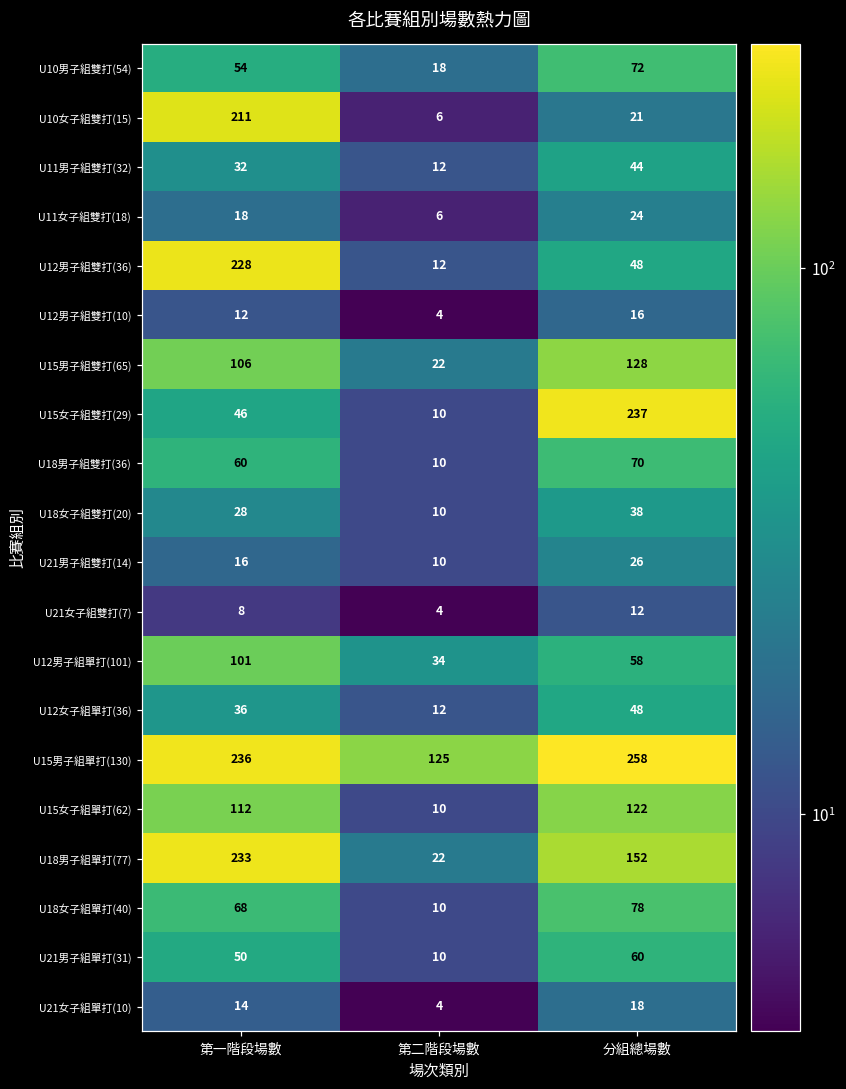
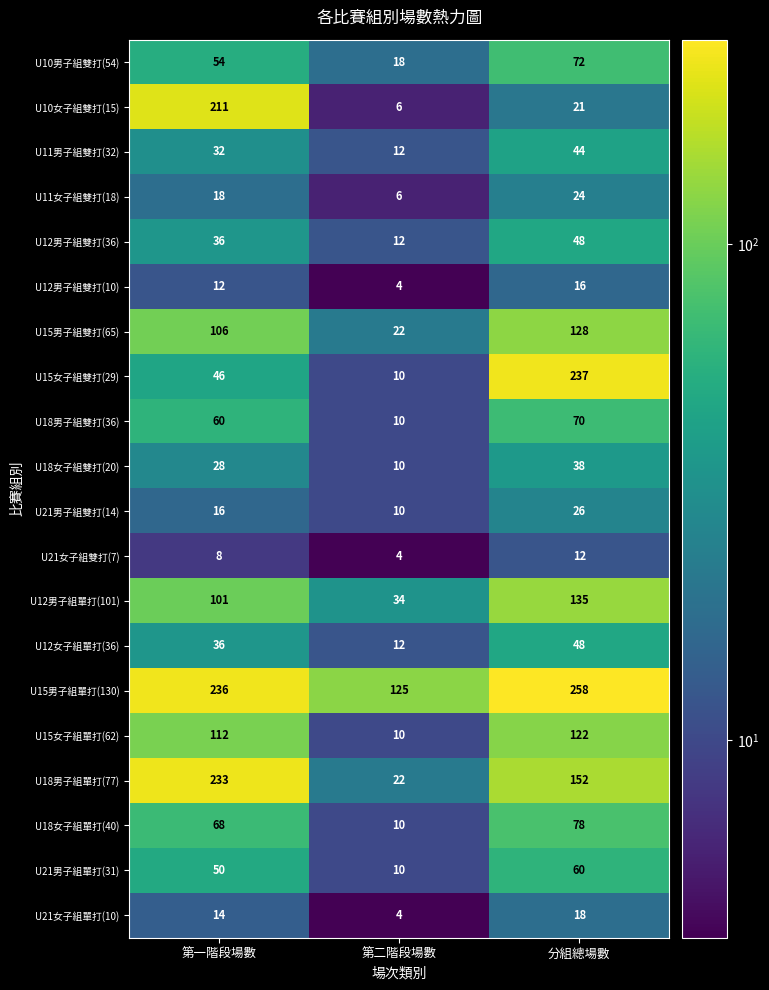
U12男子組雙打(36), 第一階段場數: 228 -> 36
U12男子組單打(101), 分組總場數: 58 -> 135
